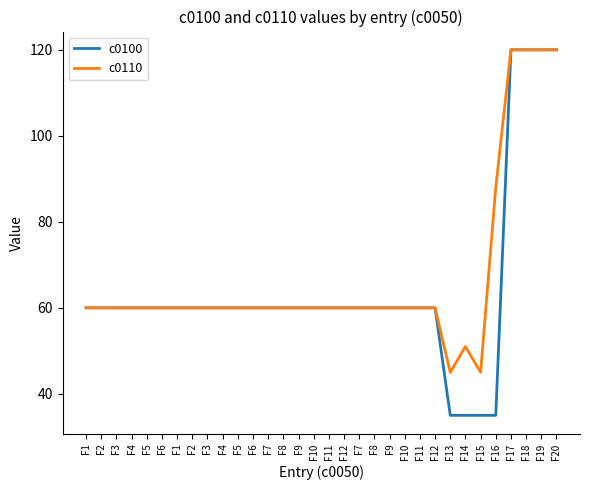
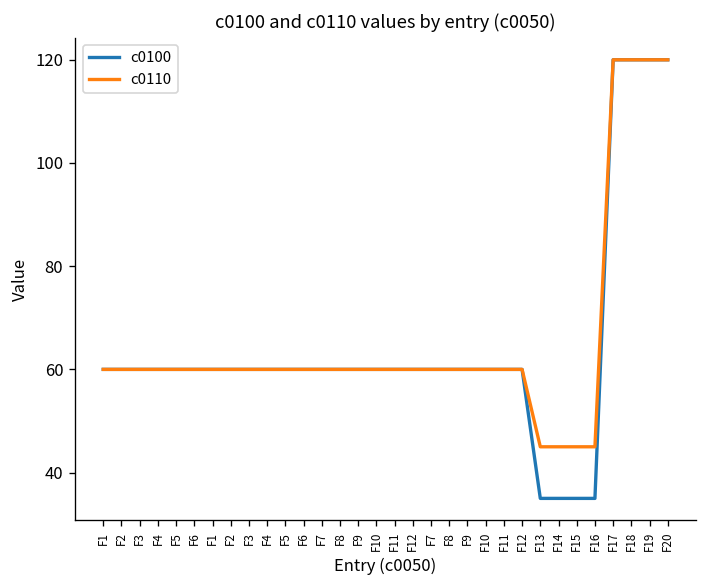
c0110, F14: 51 -> 45
c0110, F16: 88 -> 45
